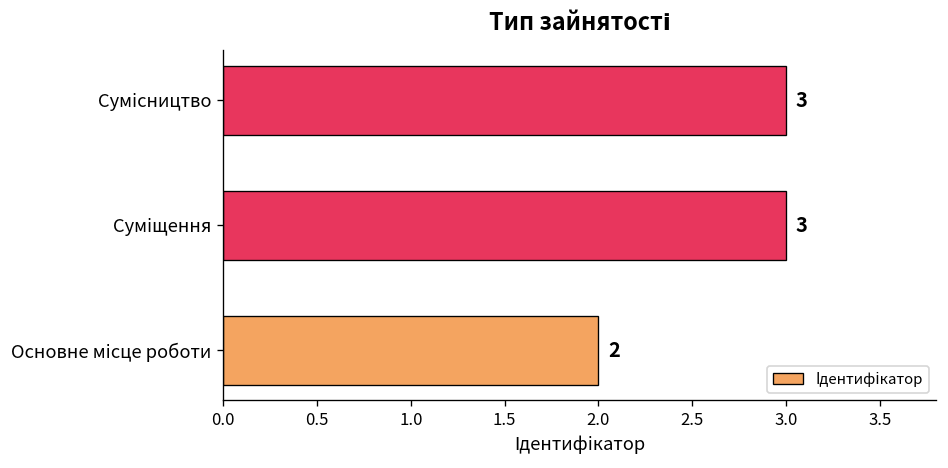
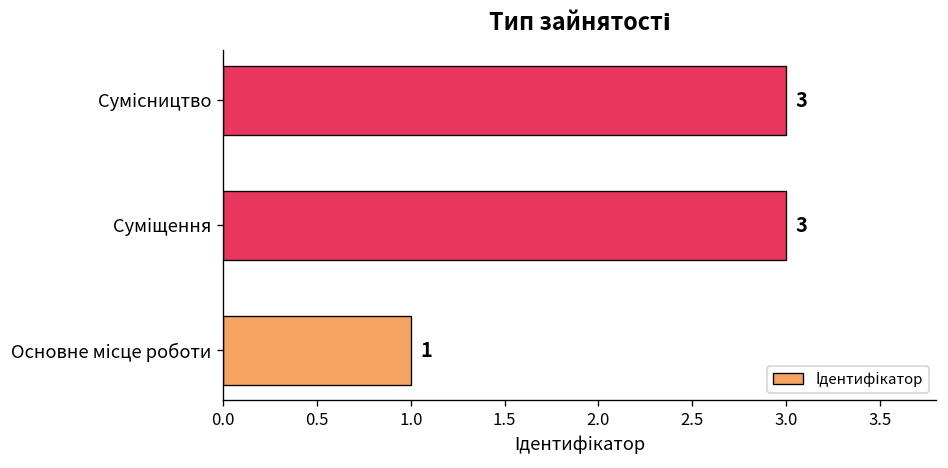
Основне місце роботи: 2 -> 1
